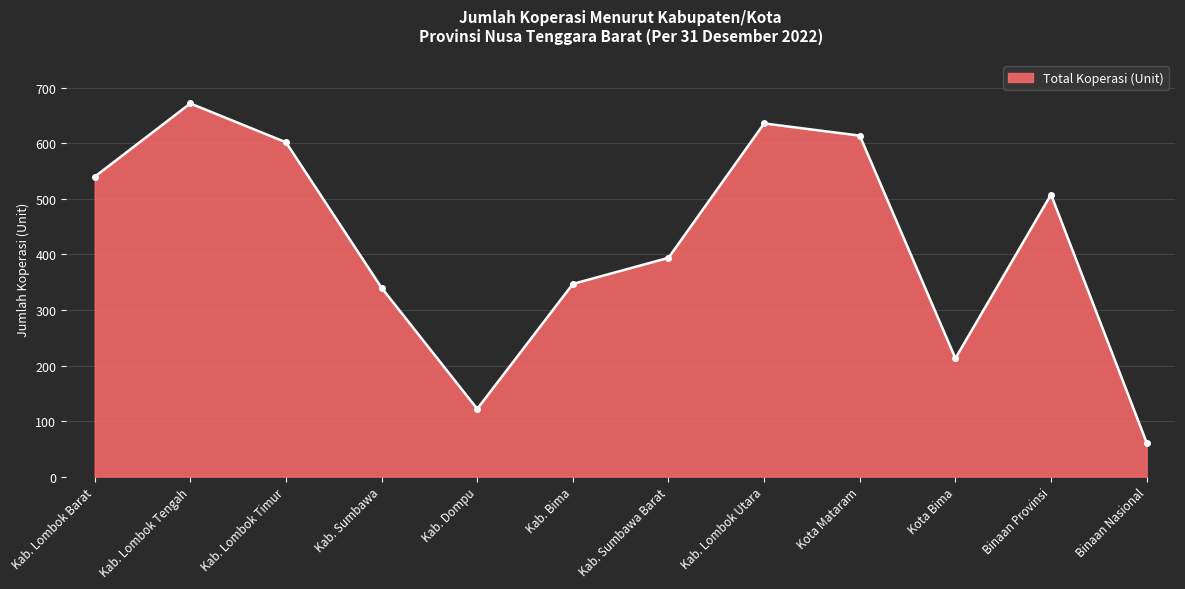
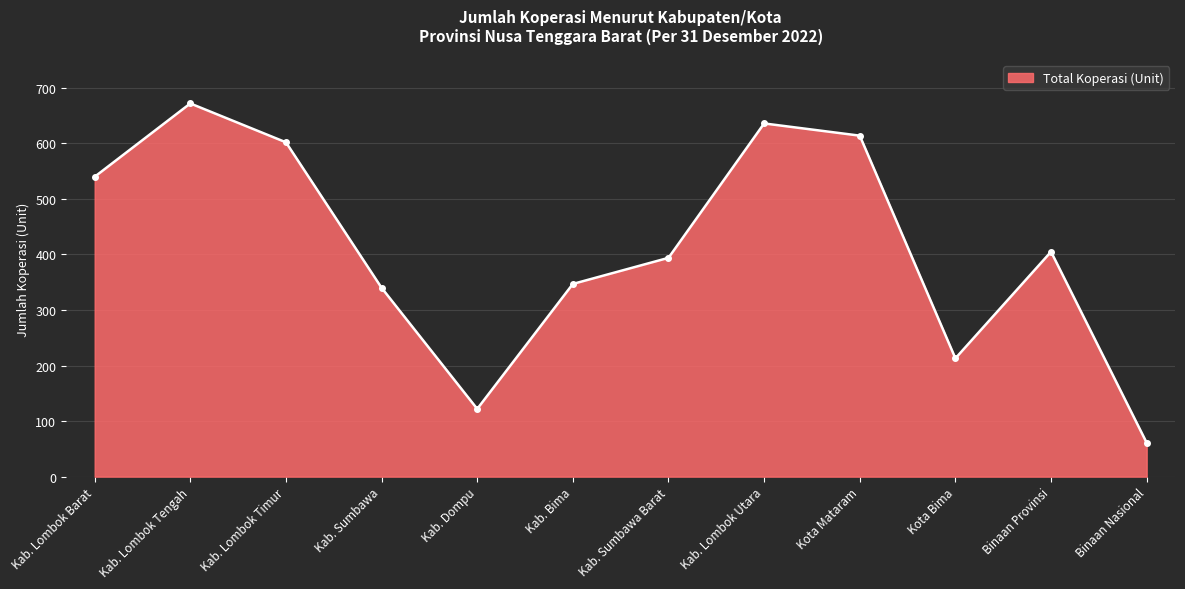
Binaan Provinsi: 510 -> 410
